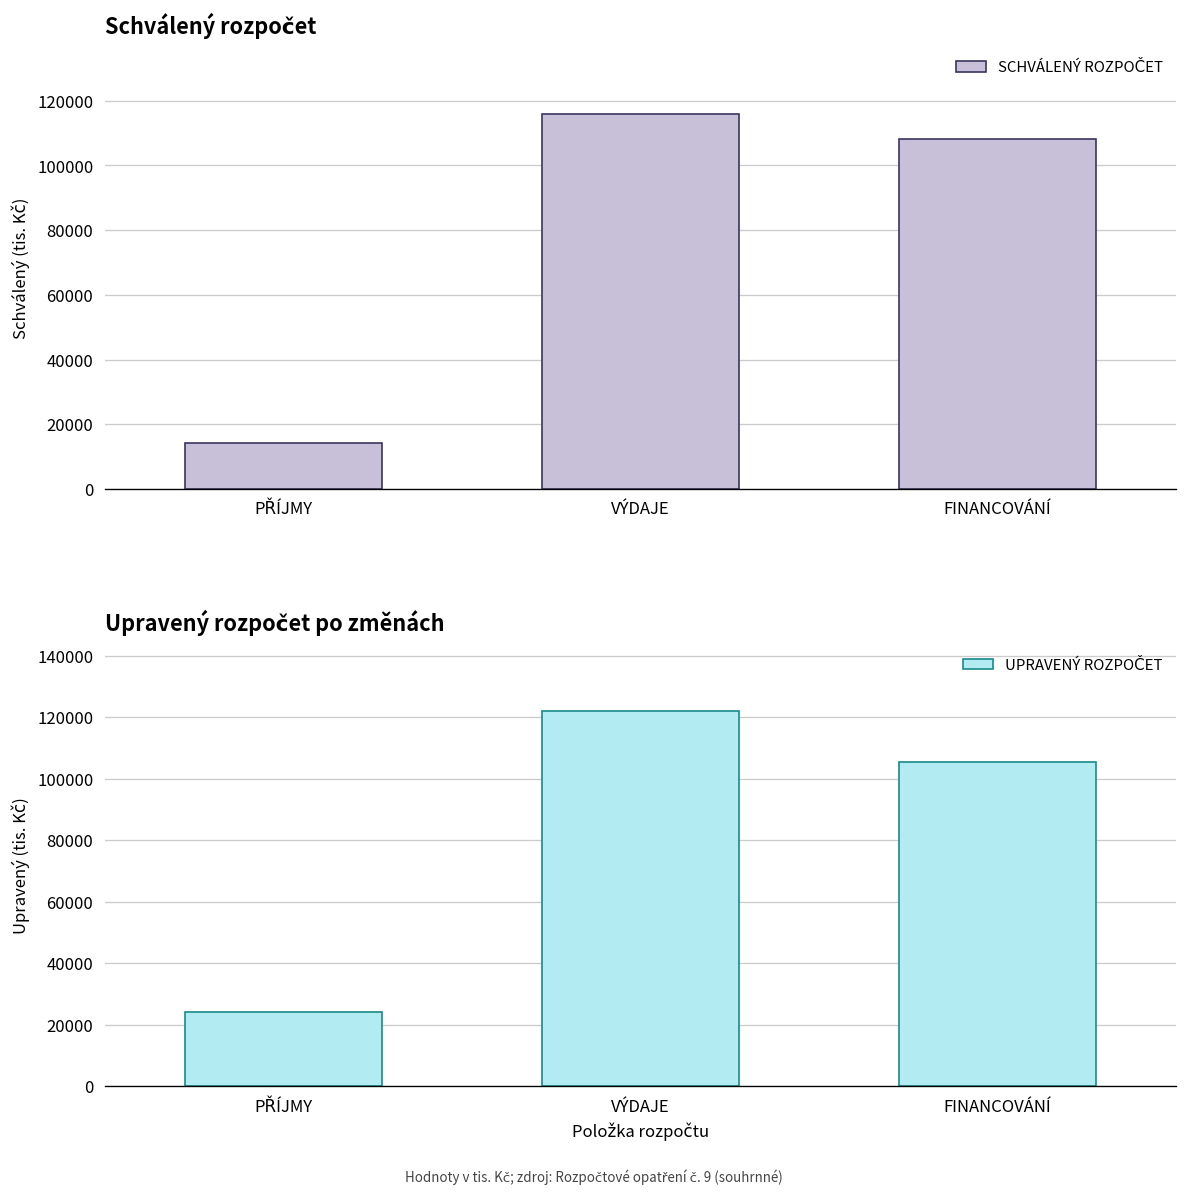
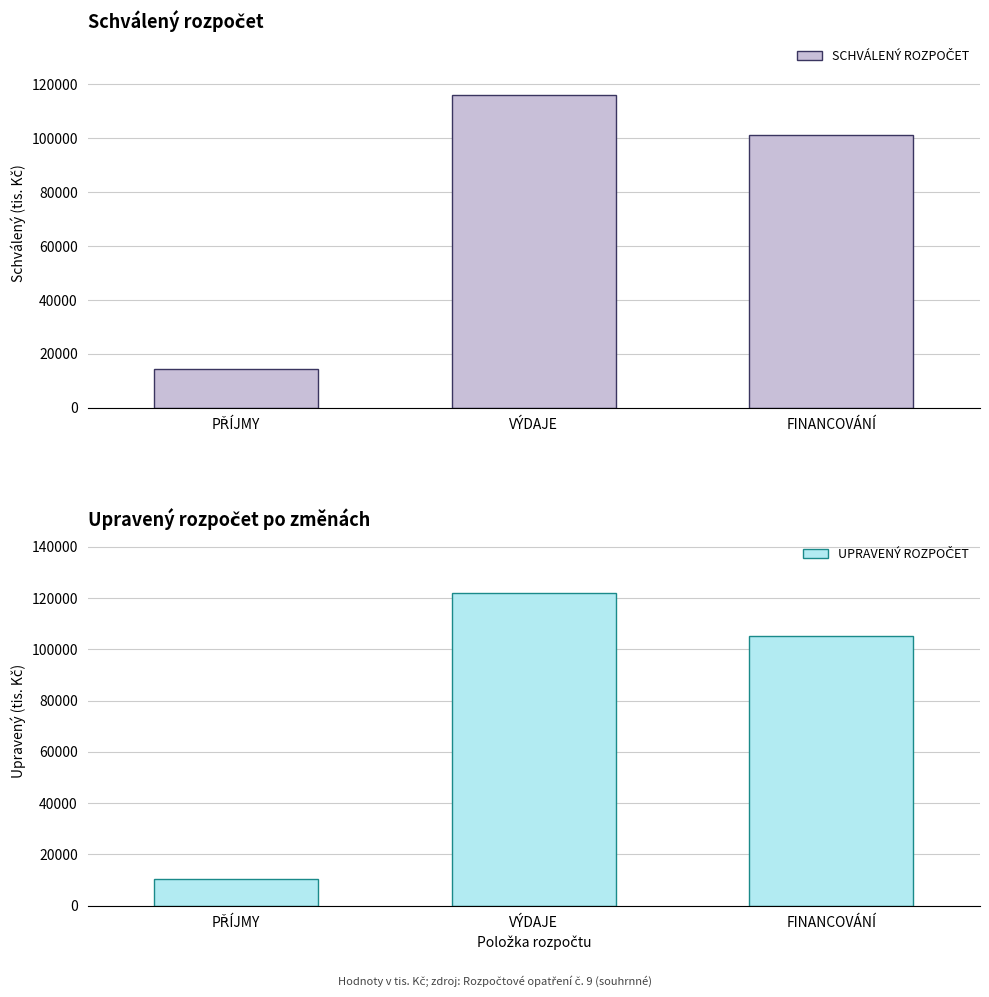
Schválený rozpočet, FINANCOVÁNÍ: 108000 -> 101000
Upravený rozpočet po změnách, PŘÍJMY: 24000 -> 10000
